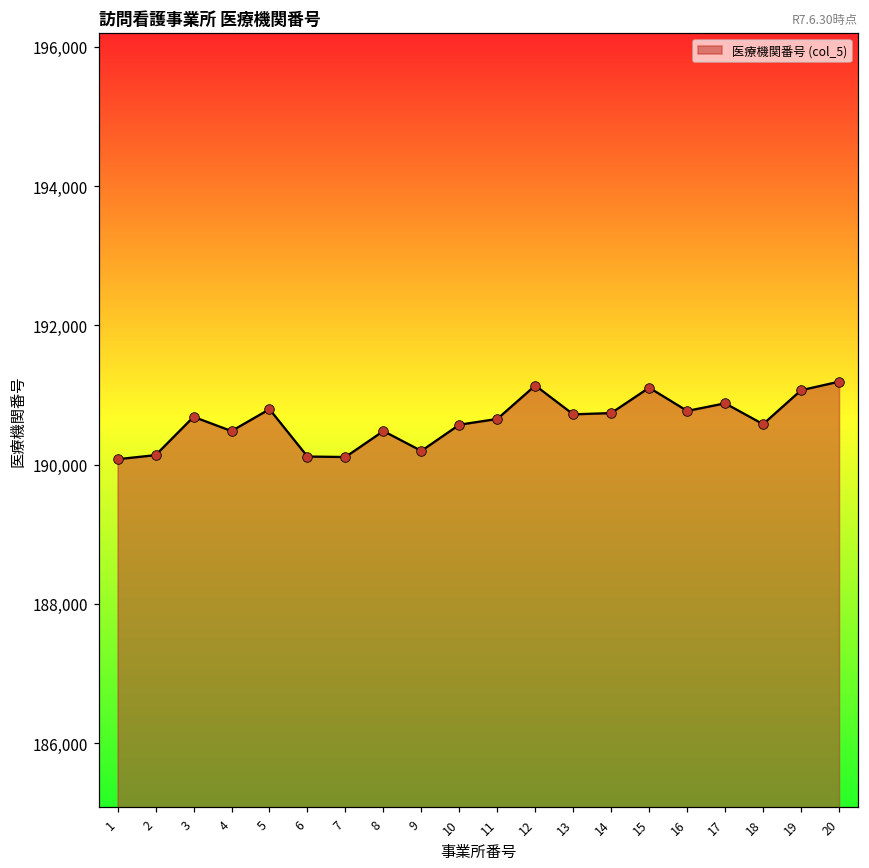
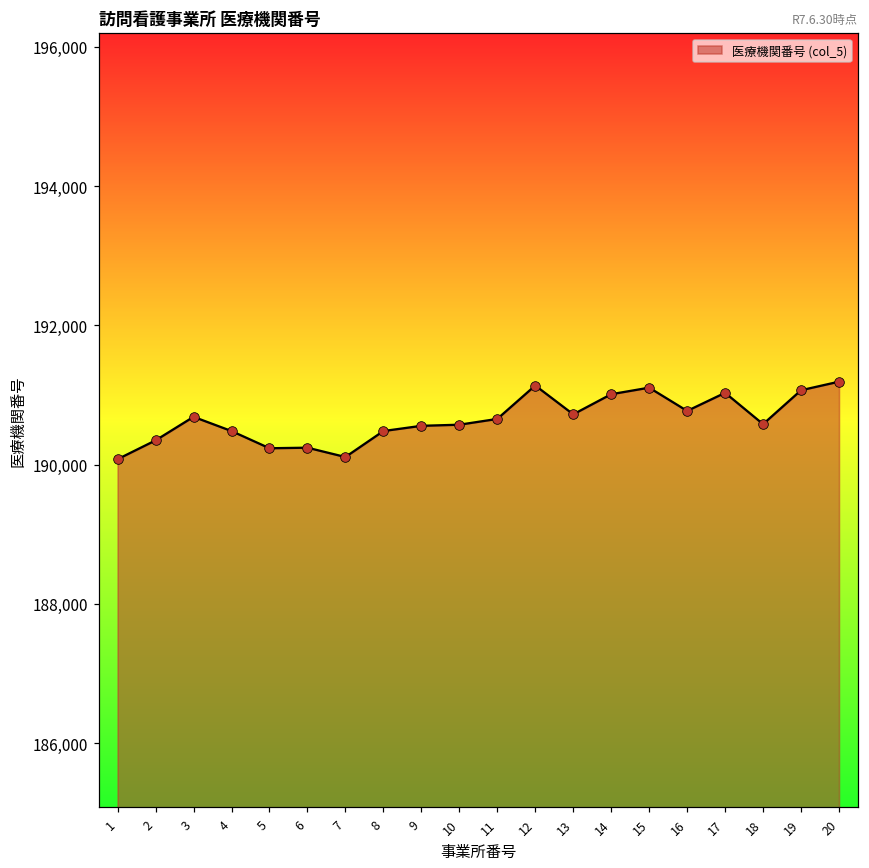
2: 190,100 -> 190,300
5: 190,800 -> 190,200
6: 190,100 -> 190,200
9: 190,200 -> 190,600
14: 190,700 -> 191,000
17: 190,900 -> 191,000
